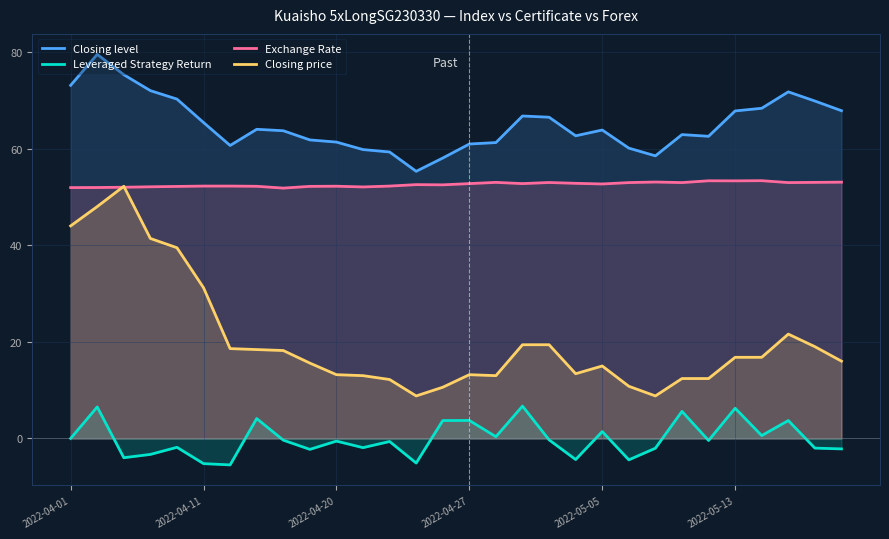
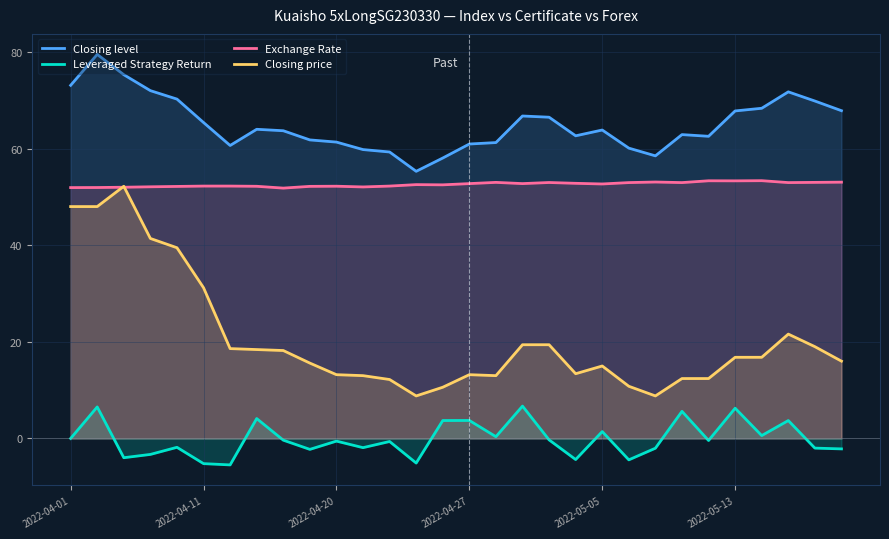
Closing price, 2022-04-01: 44 -> 48
